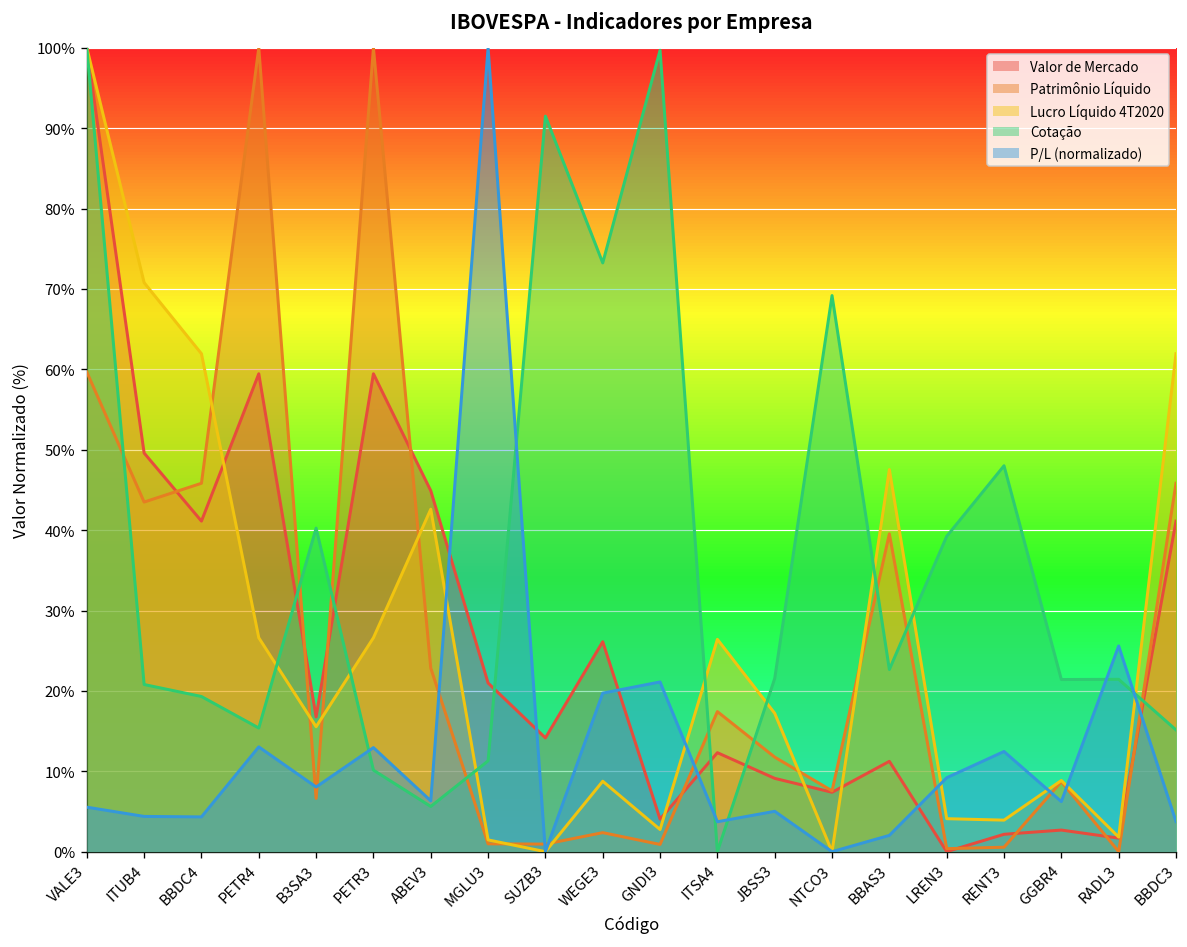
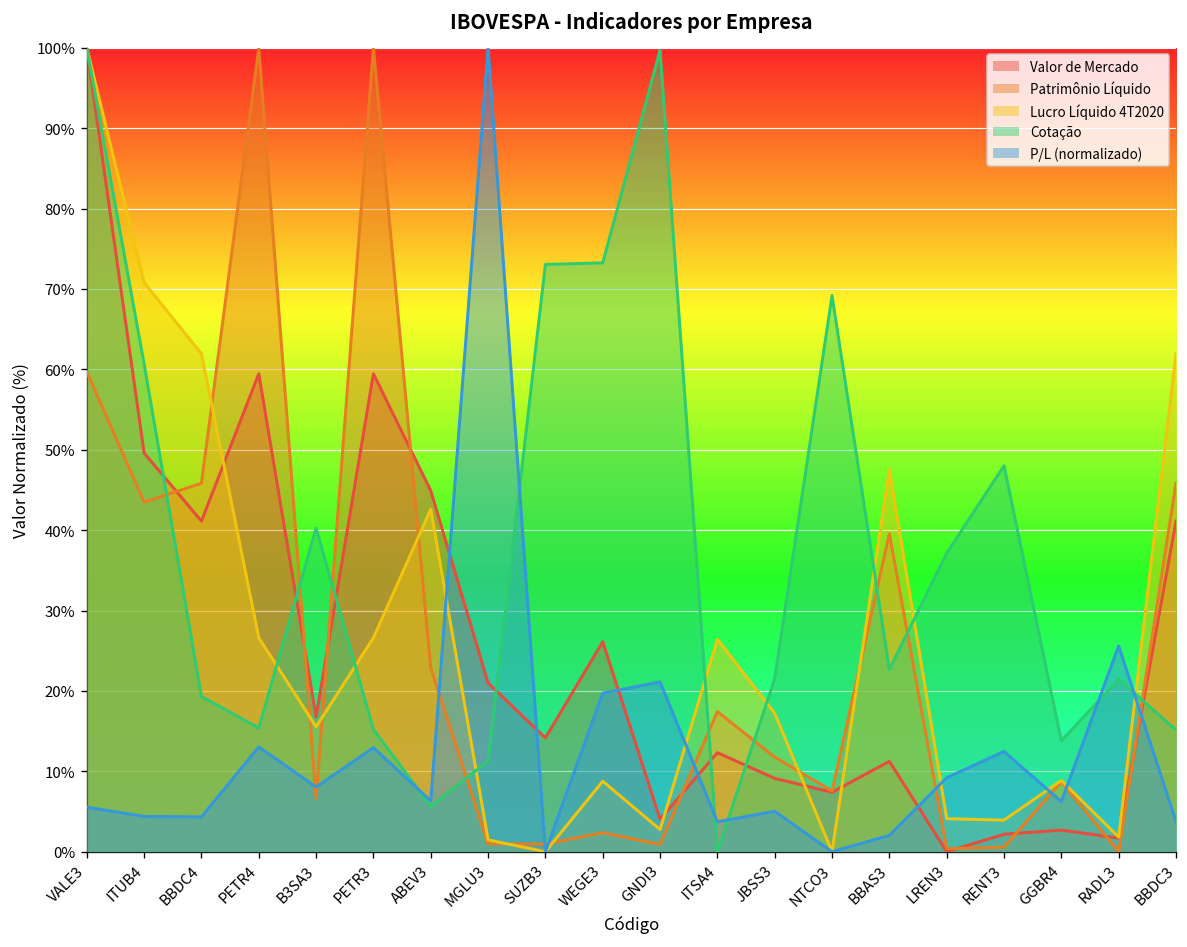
Cotação, ITUB4: 21% -> 61%
Cotação, PETR3: 10% -> 15%
Cotação, SUZB3: 91% -> 73%
Cotação, LREN3: 39% -> 37%
Cotação, GGBR4: 21% -> 14%
